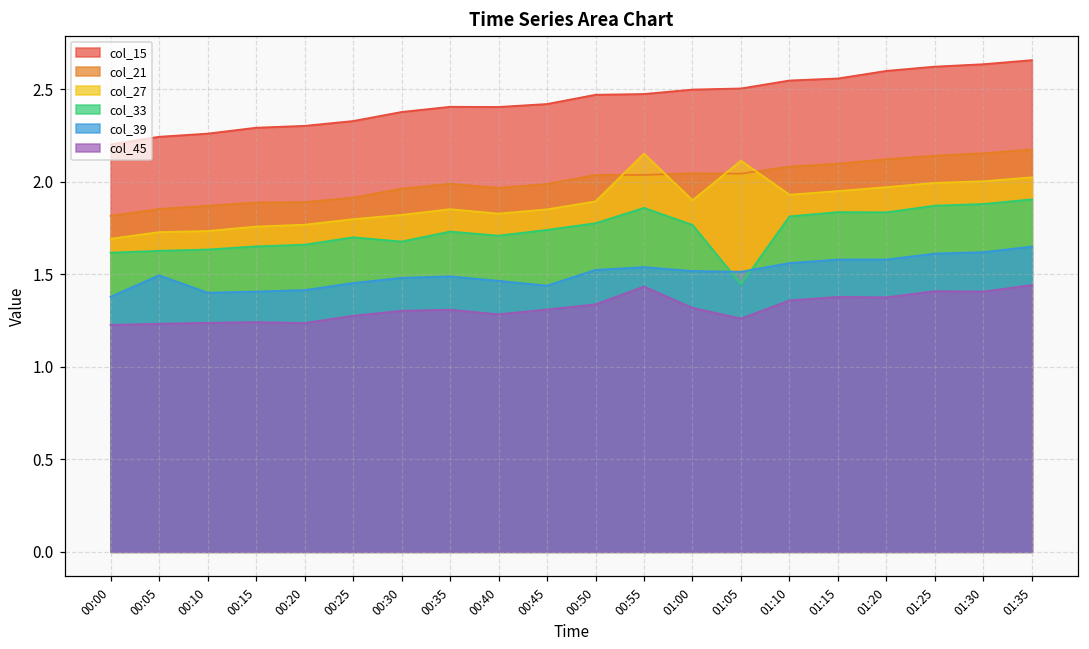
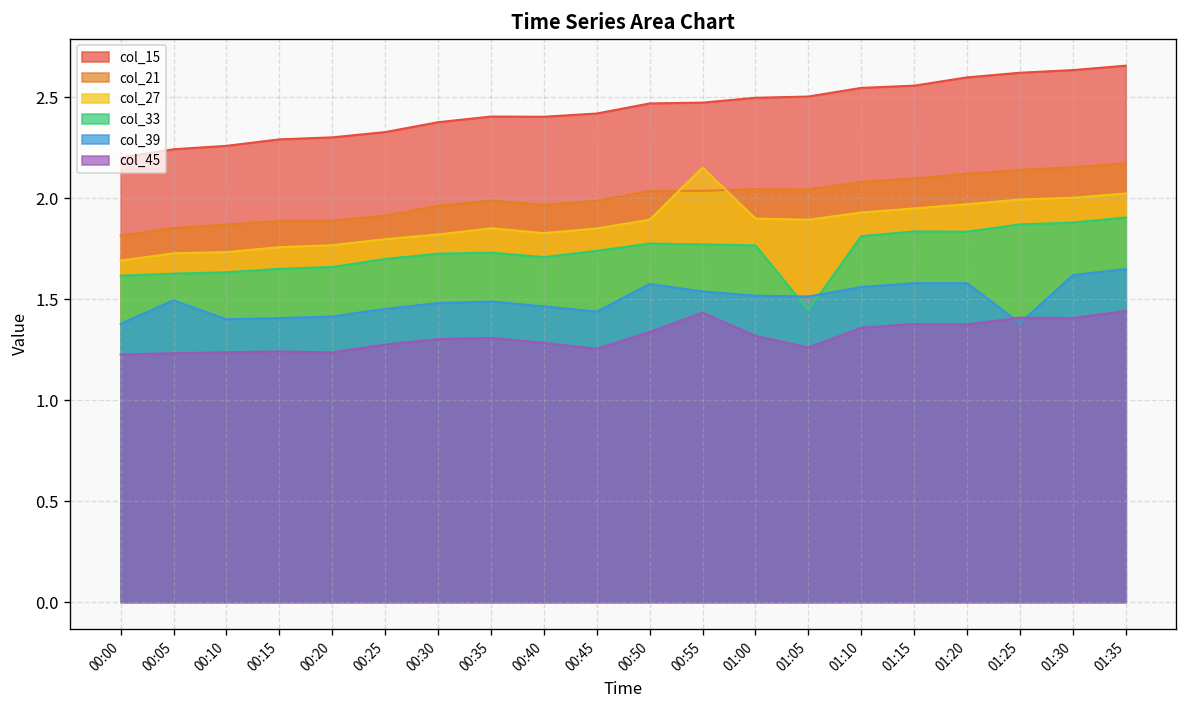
col_33, 00:30: 1.68 -> 1.73
col_45, 00:45: 1.31 -> 1.25
col_39, 00:50: 1.52 -> 1.58
col_33, 00:55: 1.86 -> 1.77
col_27, 01:05: 2.11 -> 1.89
col_39, 01:25: 1.61 -> 1.38
